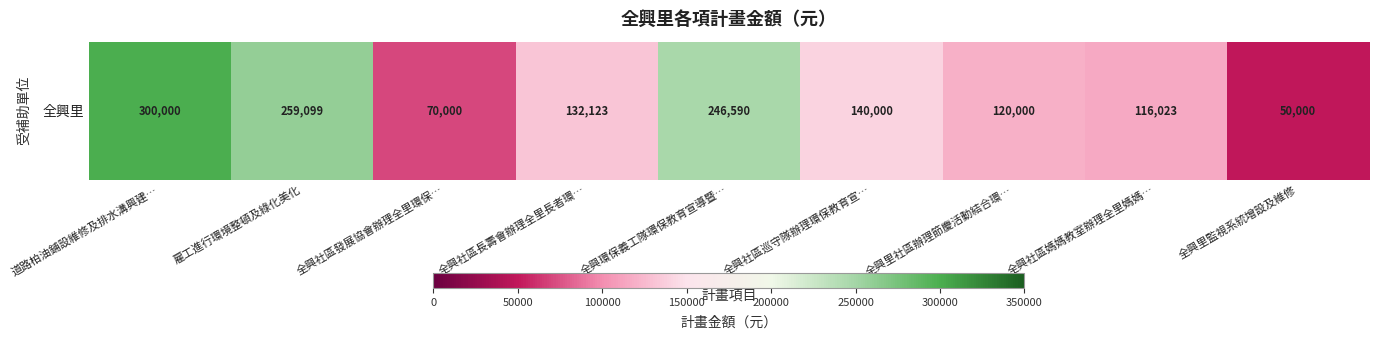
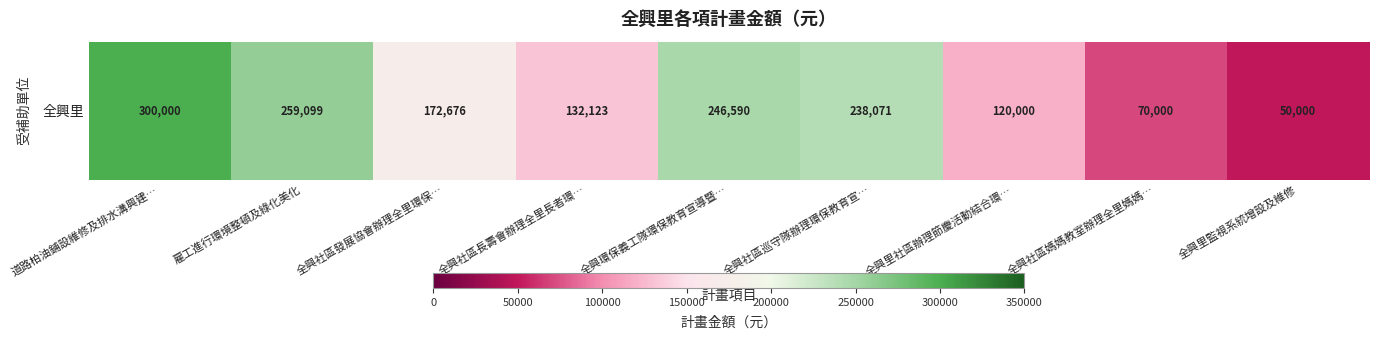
全興里, 全興社區發展協會辦理全里環保…: 70,000 -> 172,676
全興里, 全興社區巡守隊辦理環保教育宣…: 140,000 -> 238,071
全興里, 全興社區媽媽教室辦理全里媽媽…: 116,023 -> 70,000
